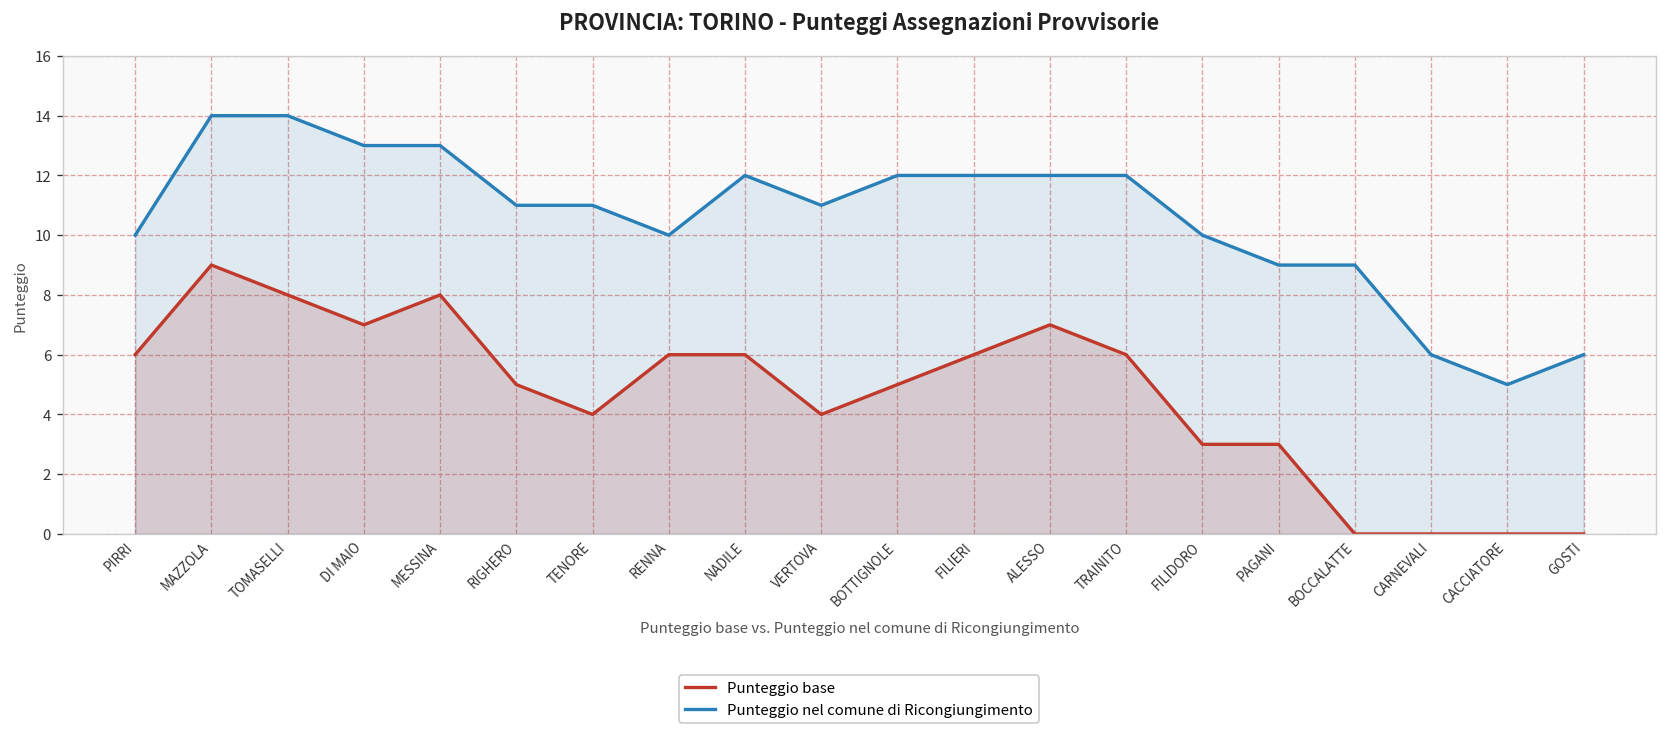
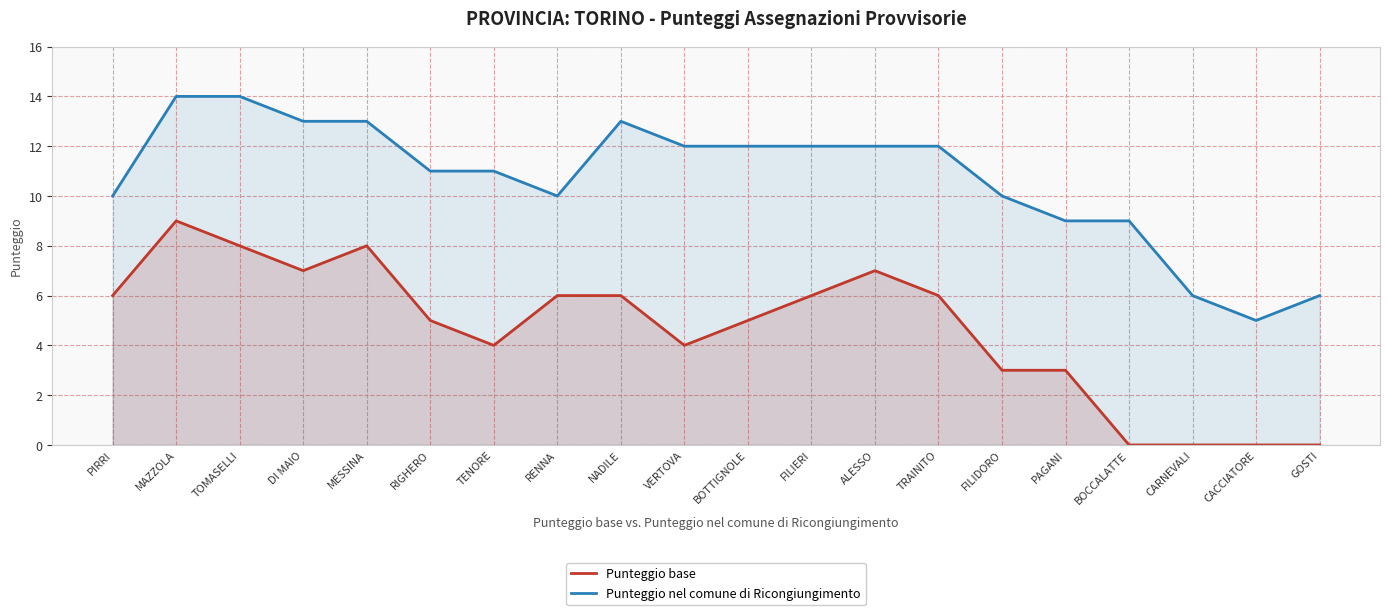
Punteggio nel comune di Ricongiungimento, NADILE: 12 -> 13
Punteggio nel comune di Ricongiungimento, VERTOVA: 11 -> 12
